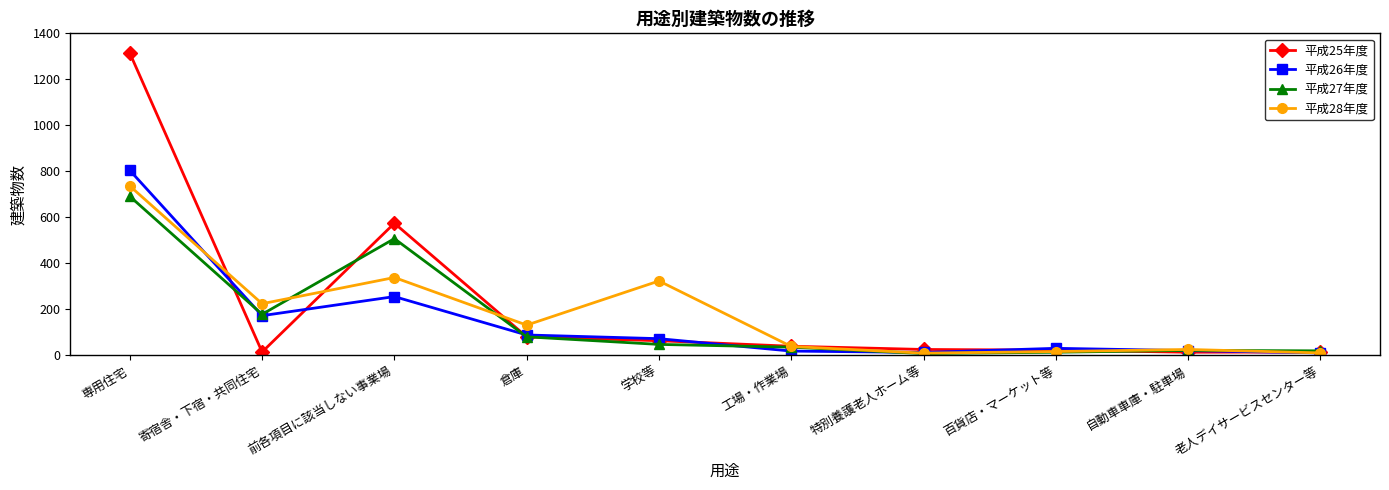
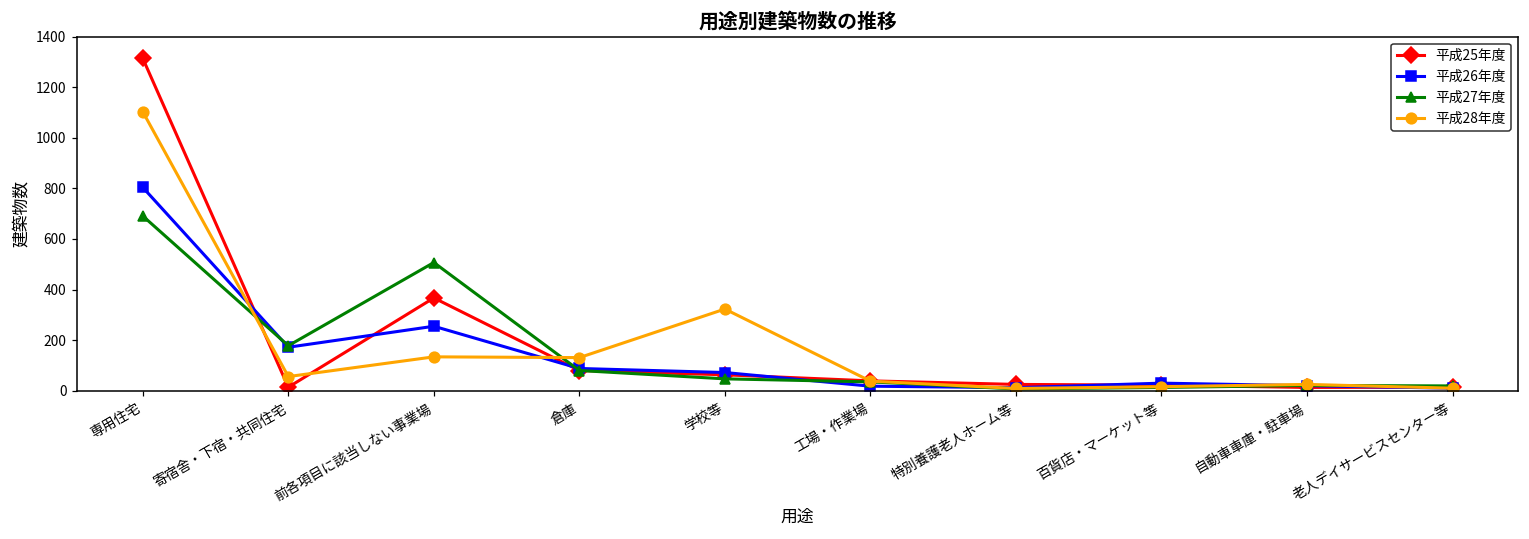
平成28年度, 専用住宅: 740 -> 1100
平成28年度, 寄宿舎・下宿・共同住宅: 220 -> 60
平成25年度, 前各項目に該当しない事業場: 570 -> 370
平成28年度, 前各項目に該当しない事業場: 340 -> 130
